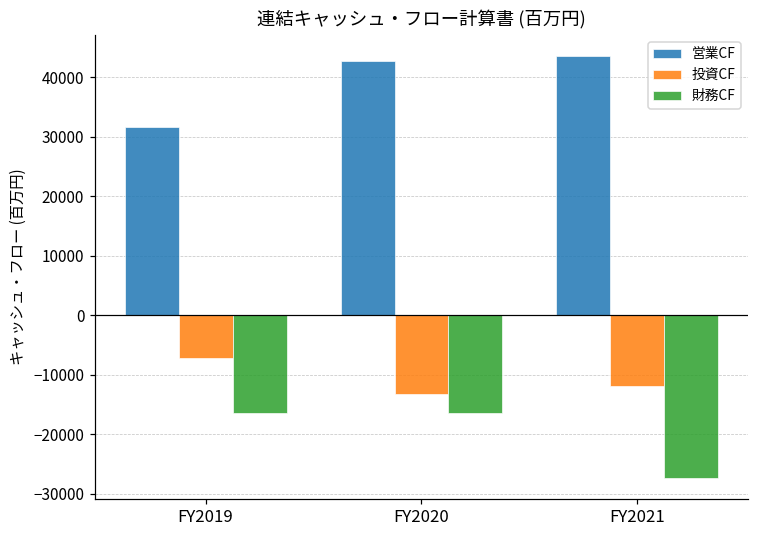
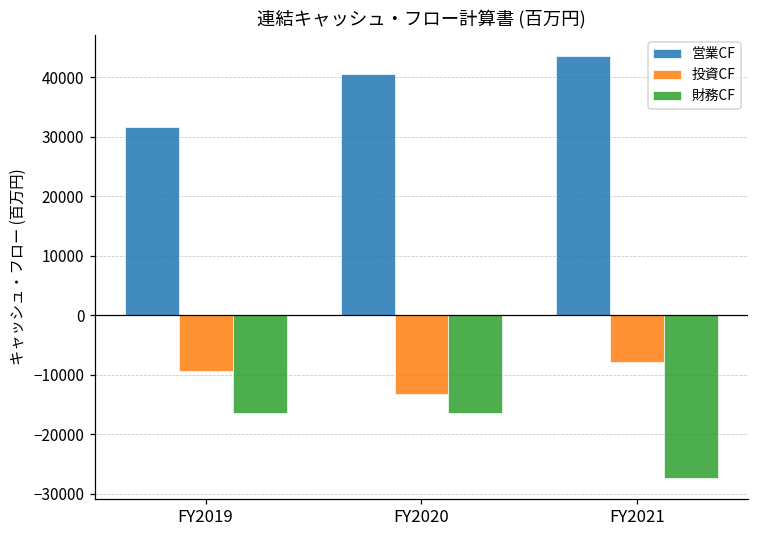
投資CF, FY2019: -7000 -> -9000
営業CF, FY2020: 43000 -> 41000
投資CF, FY2021: -12000 -> -8000
